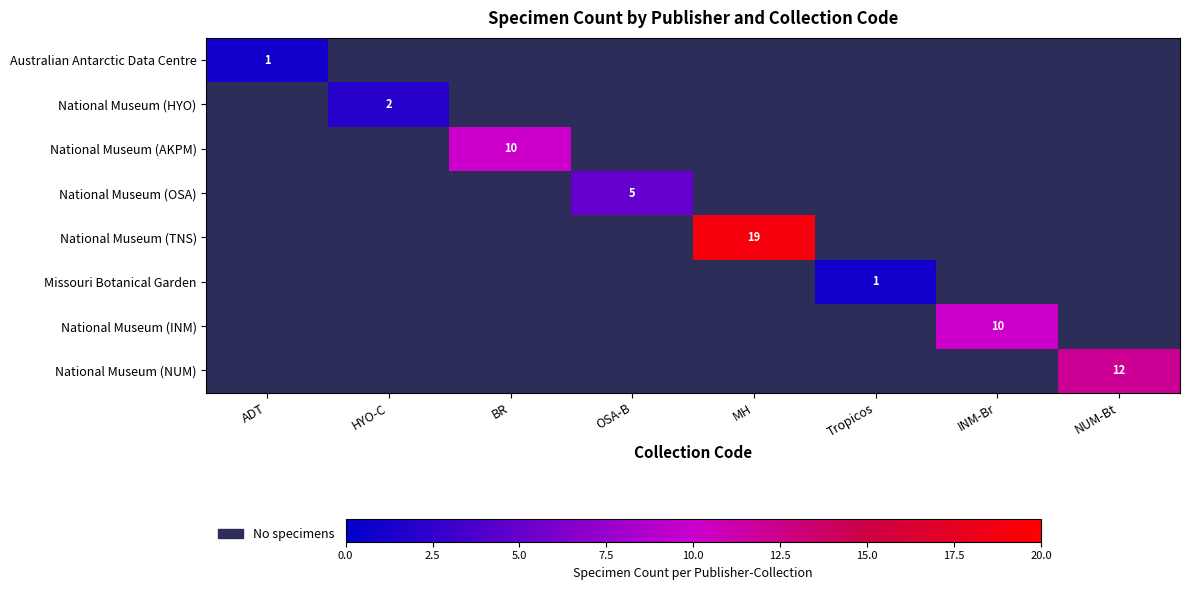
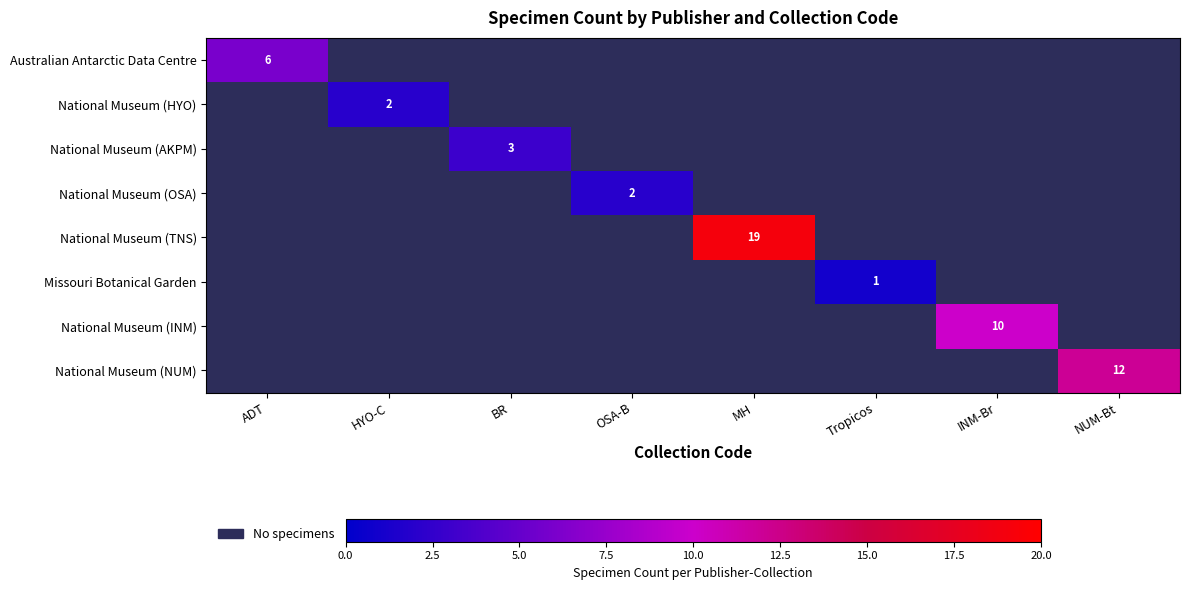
Australian Antarctic Data Centre, ADT: 1 -> 6
National Museum (AKPM), BR: 10 -> 3
National Museum (OSA), OSA-B: 5 -> 2
